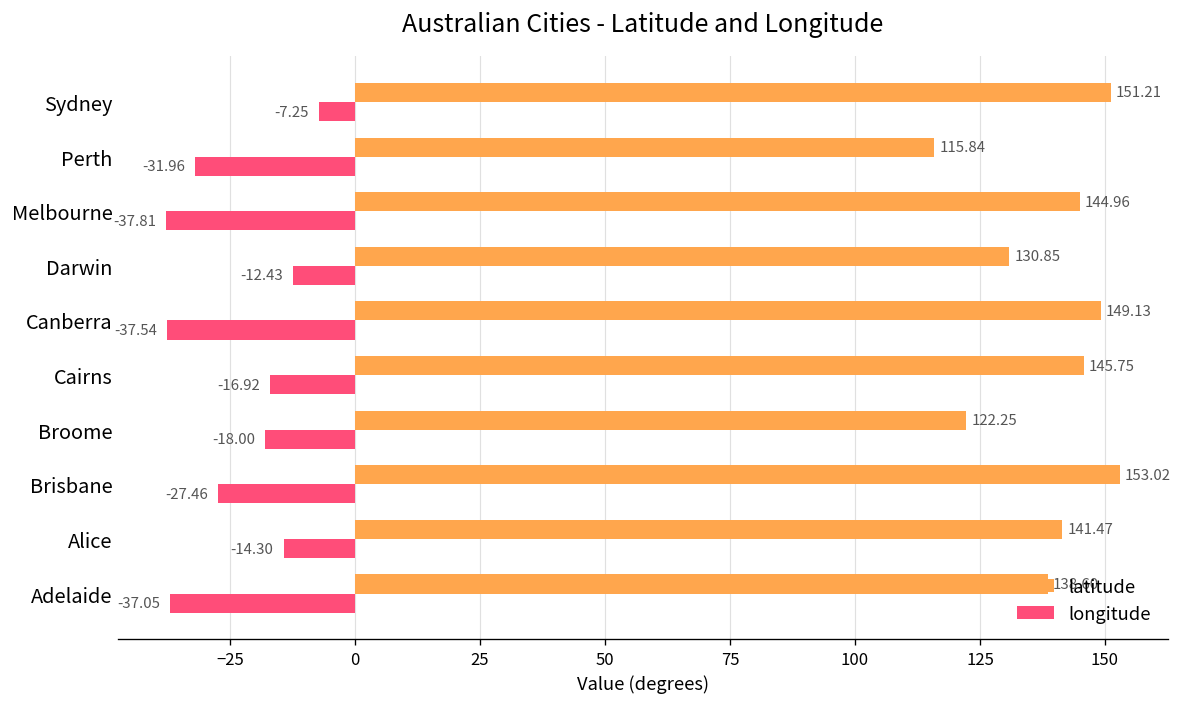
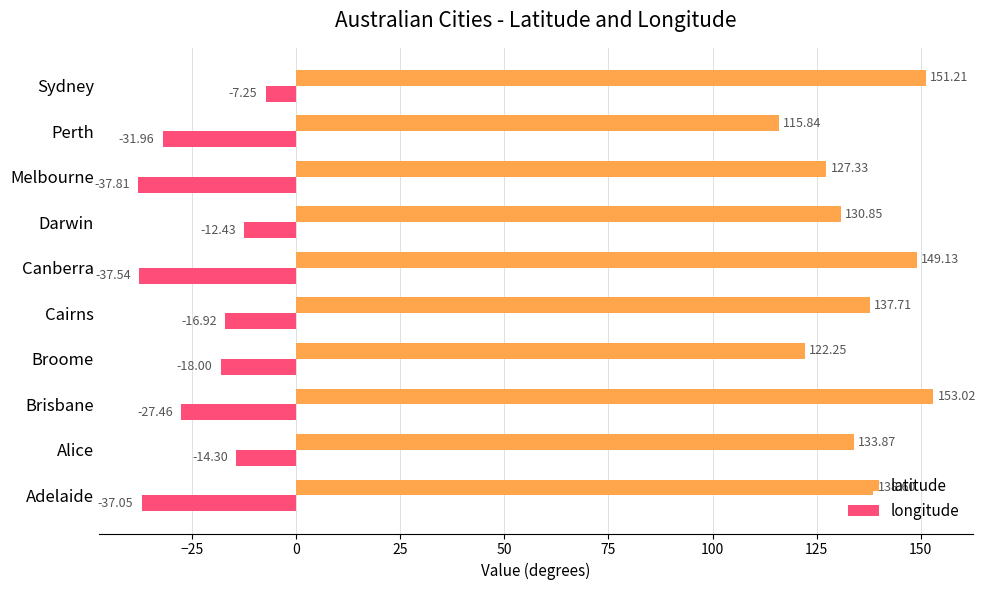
latitude, Melbourne: 144.96 -> 127.33
latitude, Cairns: 145.75 -> 137.71
latitude, Alice: 141.47 -> 133.87
